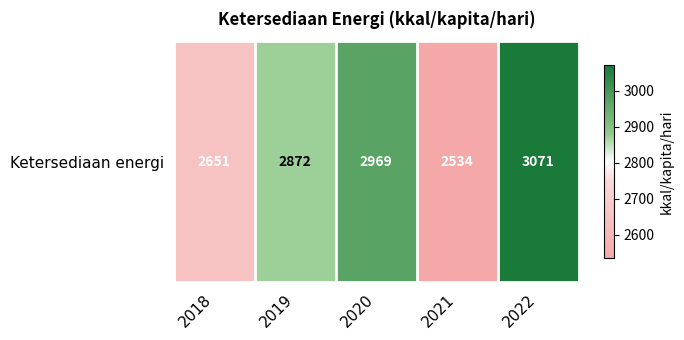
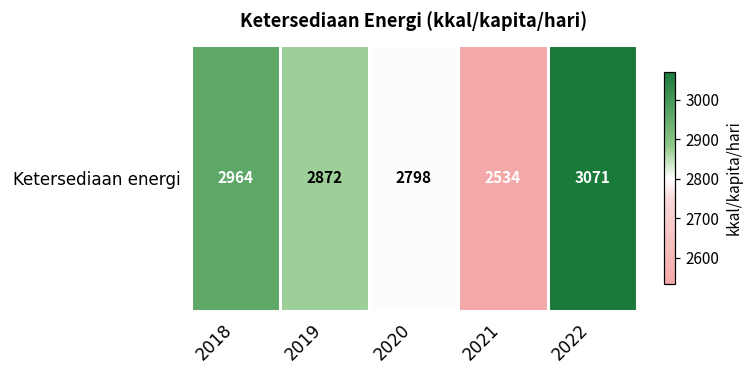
Ketersediaan energi, 2018: 2651 -> 2964
Ketersediaan energi, 2020: 2969 -> 2798
